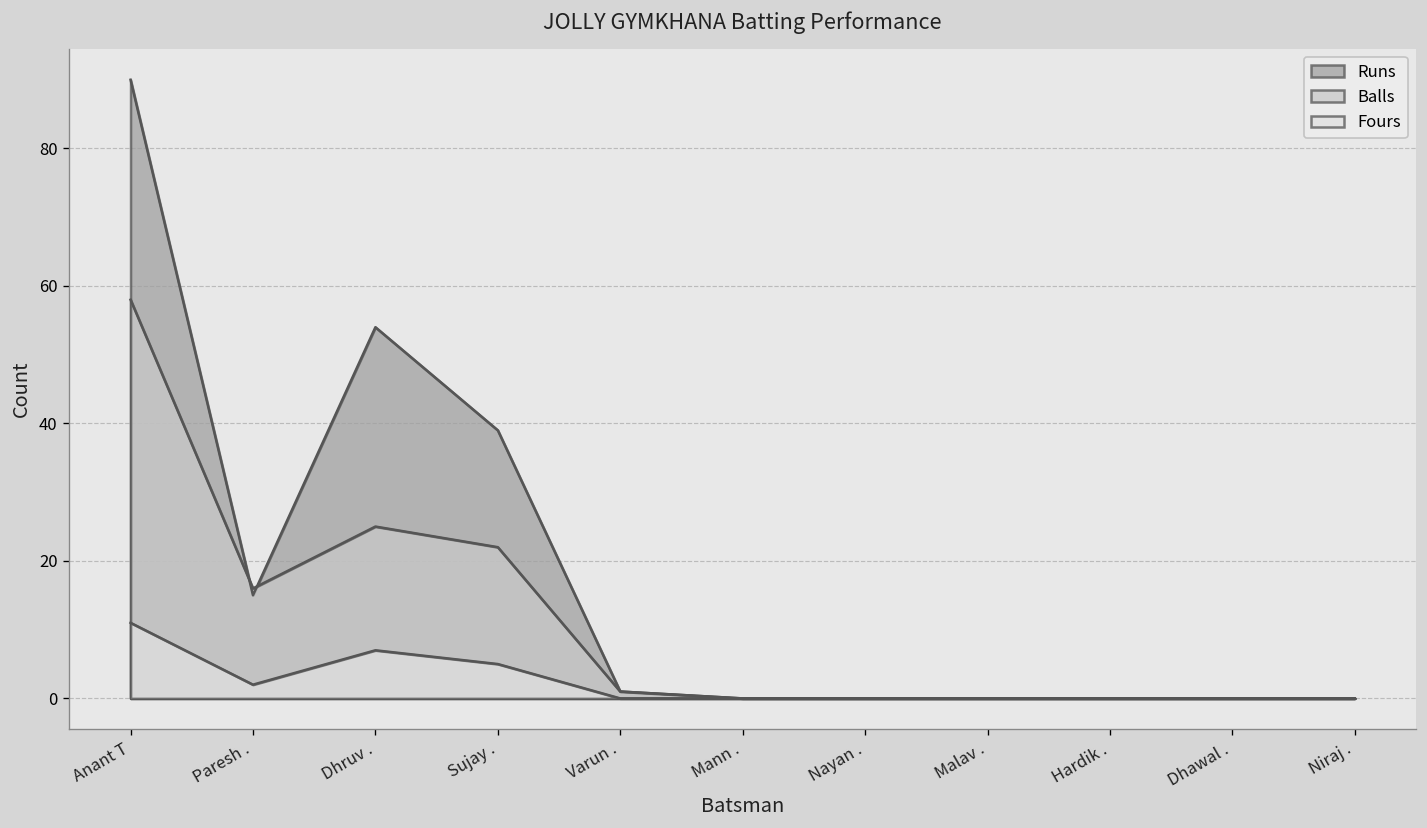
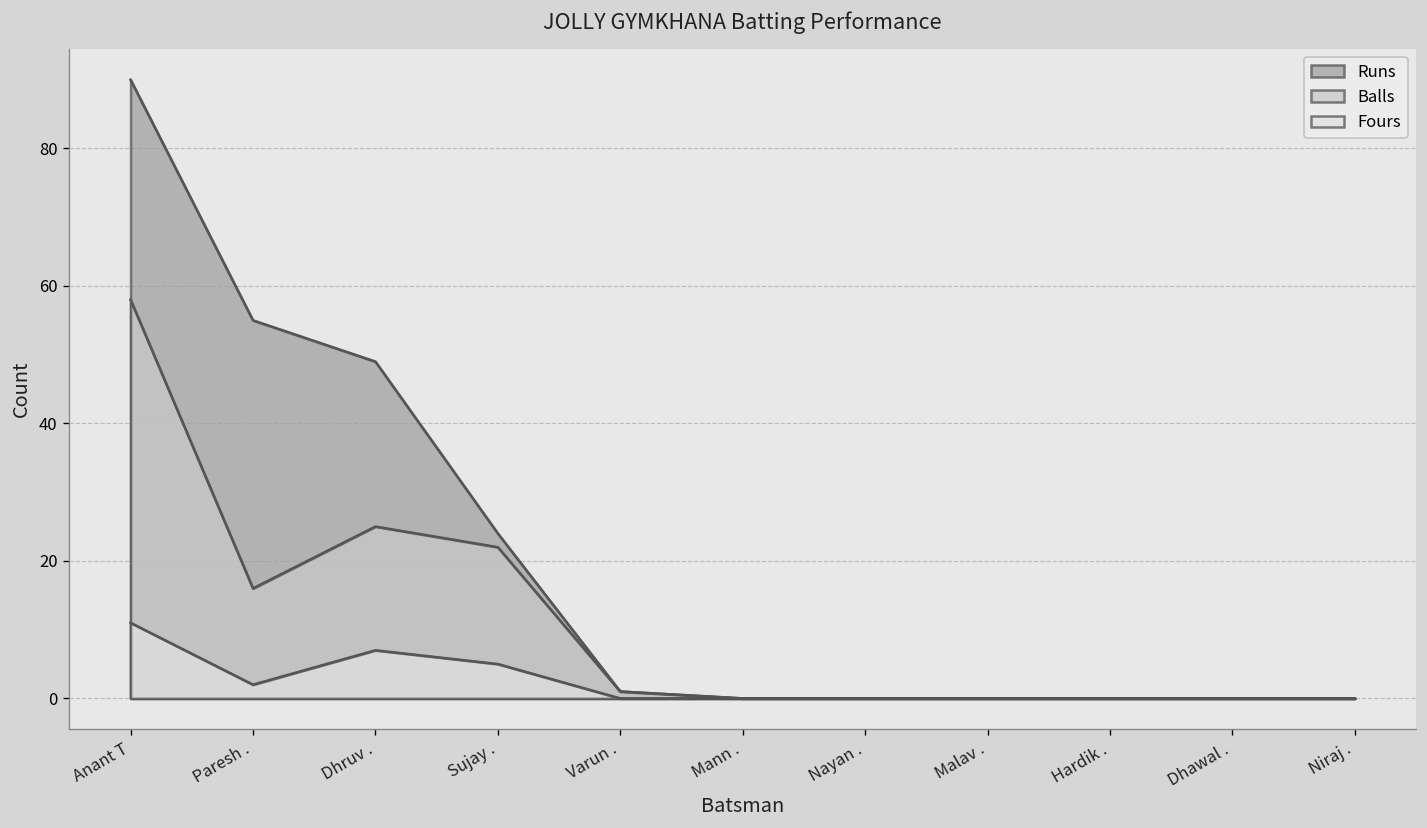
Runs, Paresh .: 15 -> 55
Runs, Dhruv .: 54 -> 49
Runs, Sujay .: 39 -> 24
